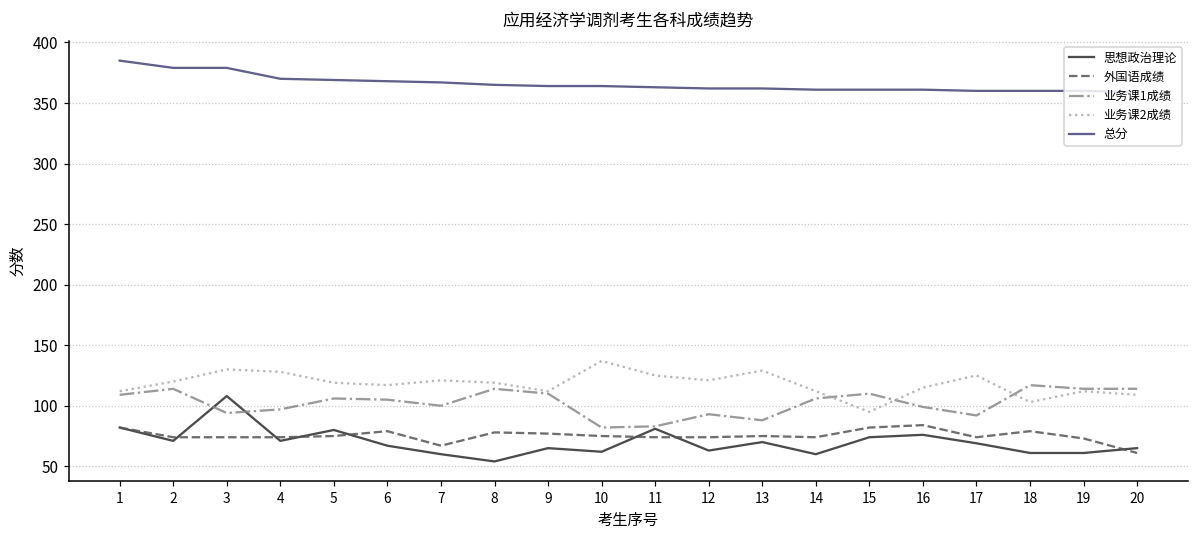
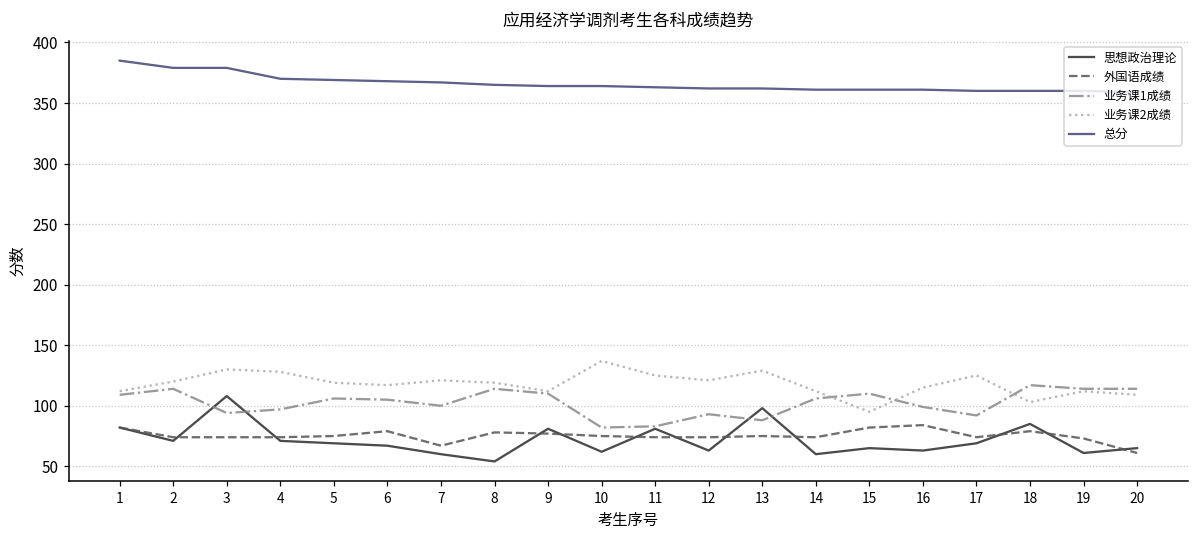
思想政治理论, 5: 80 -> 69
思想政治理论, 9: 65 -> 81
思想政治理论, 13: 70 -> 98
思想政治理论, 15: 74 -> 65
思想政治理论, 16: 76 -> 63
思想政治理论, 18: 61 -> 85
